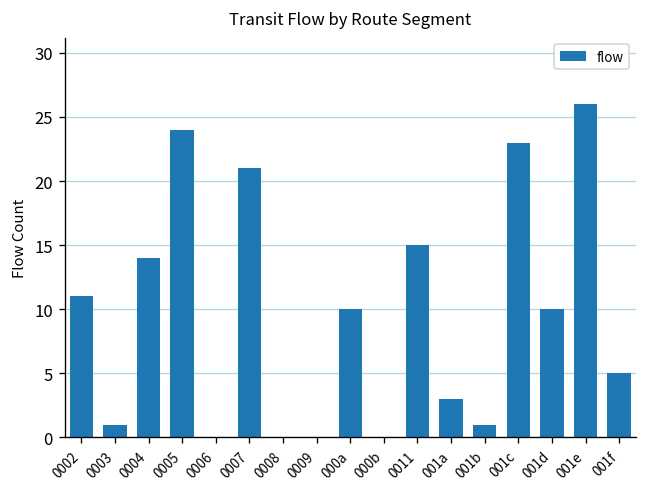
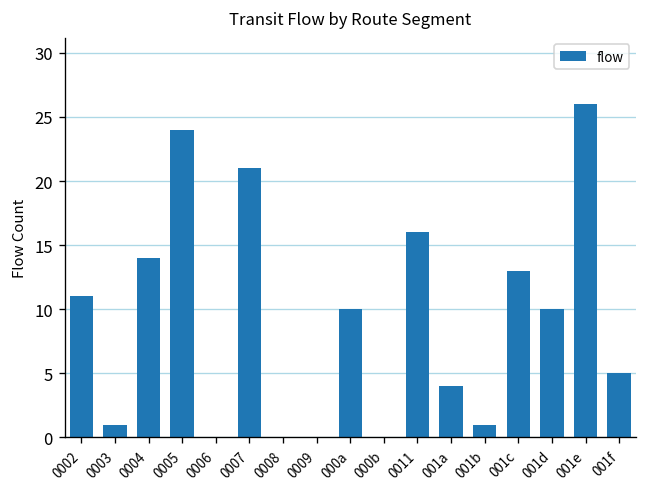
0011: 15 -> 16
001a: 3 -> 4
001c: 23 -> 13
